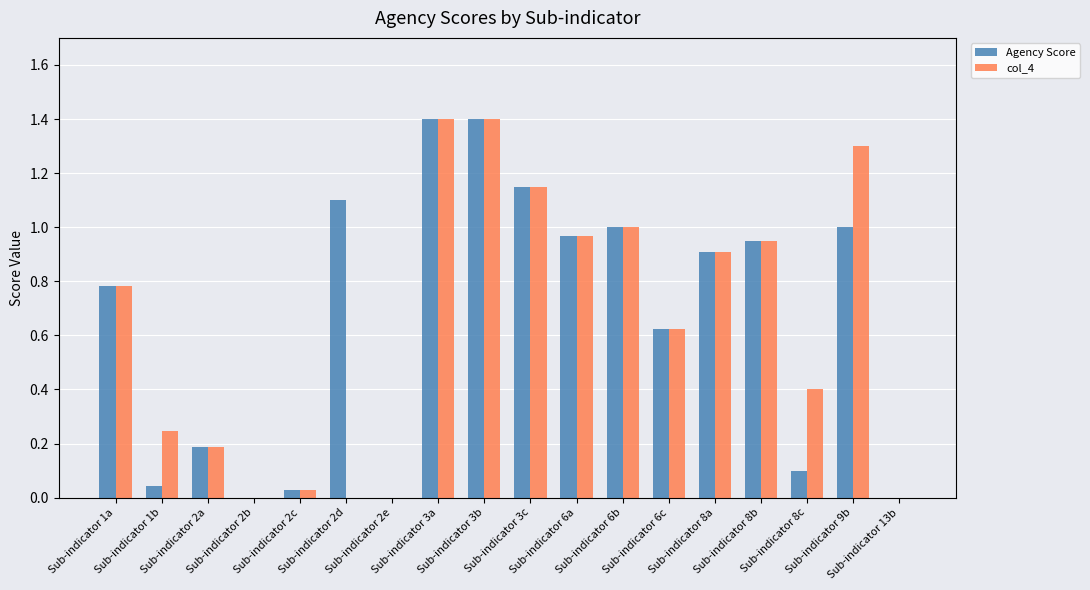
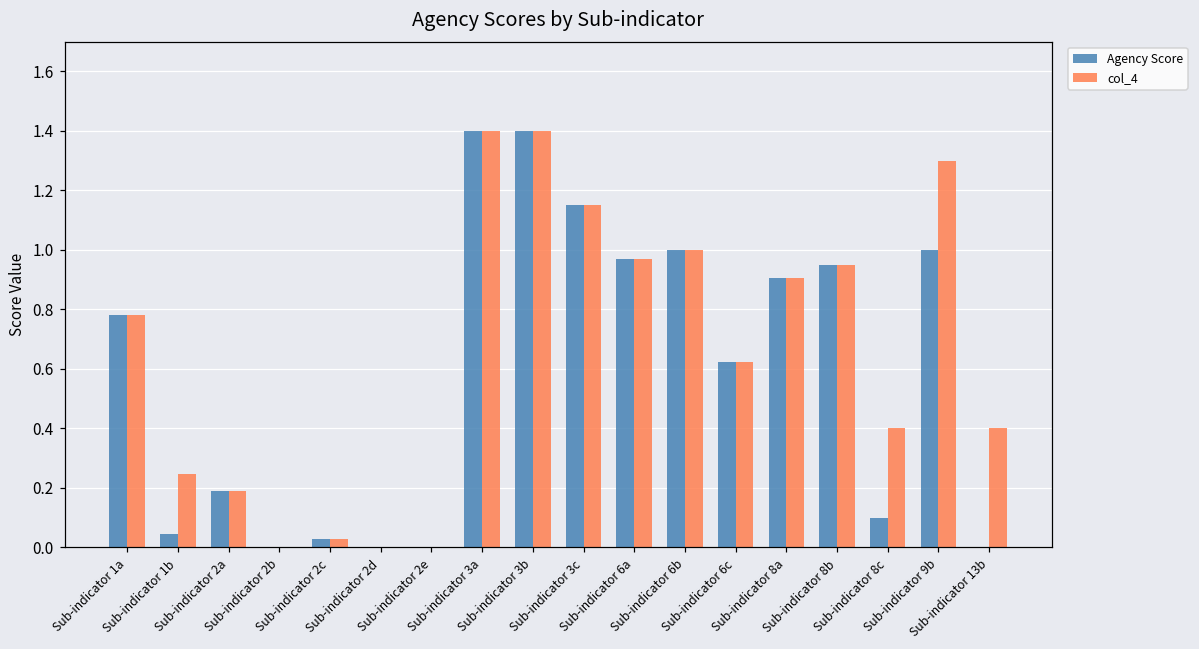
Agency Score, Sub-indicator 2d: 1.1 -> 0.0
col_4, Sub-indicator 13b: 0.0 -> 0.4
